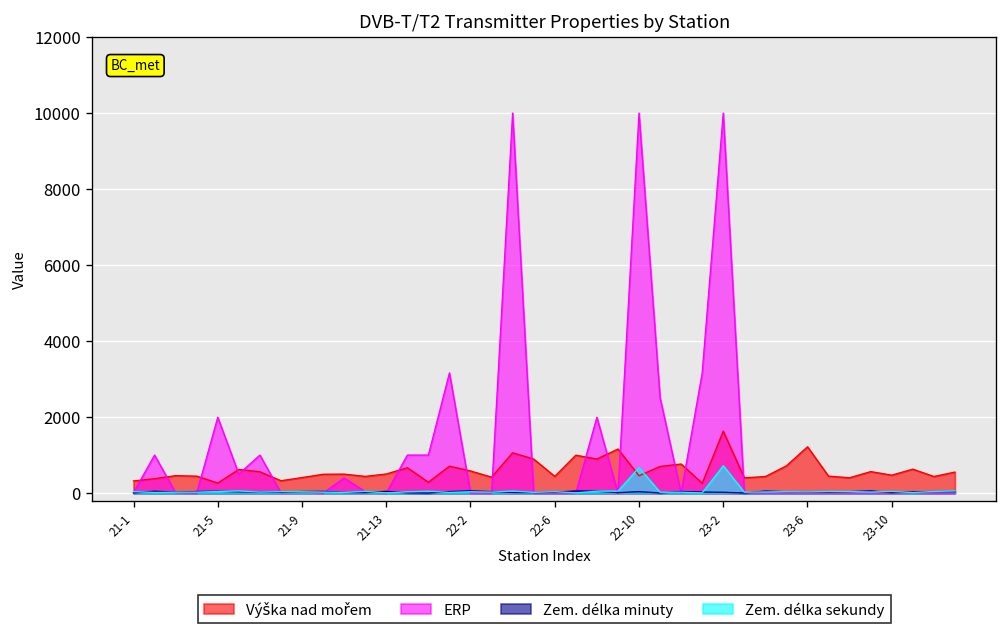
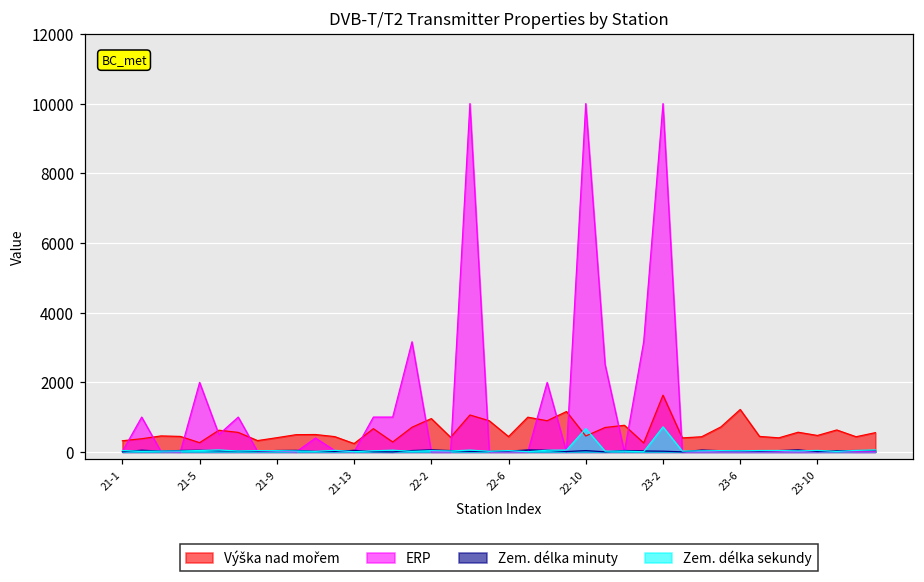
Výška nad mořem, 21-13: 500 -> 200
Výška nad mořem, 22-2: 600 -> 1000
